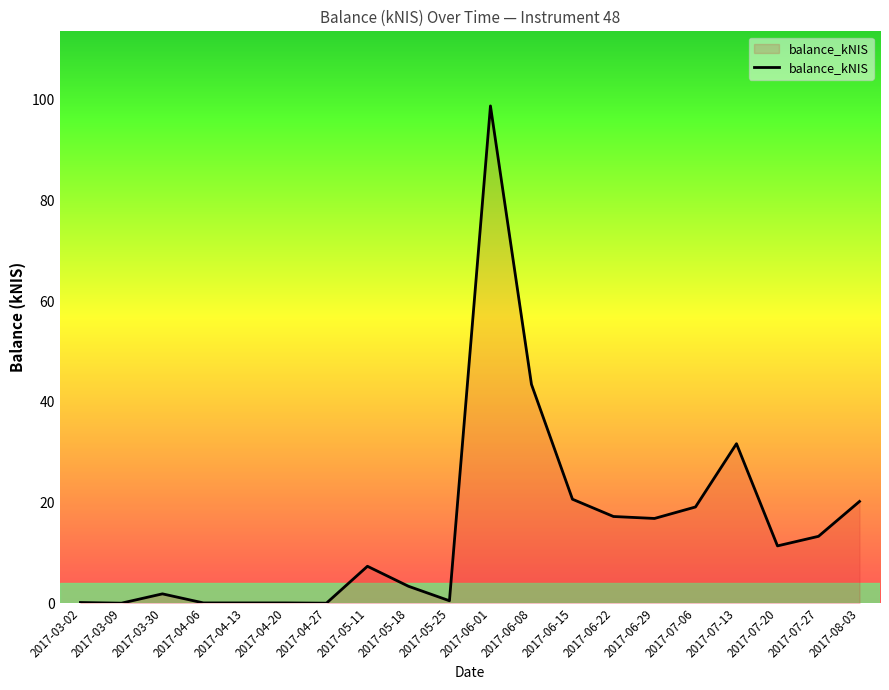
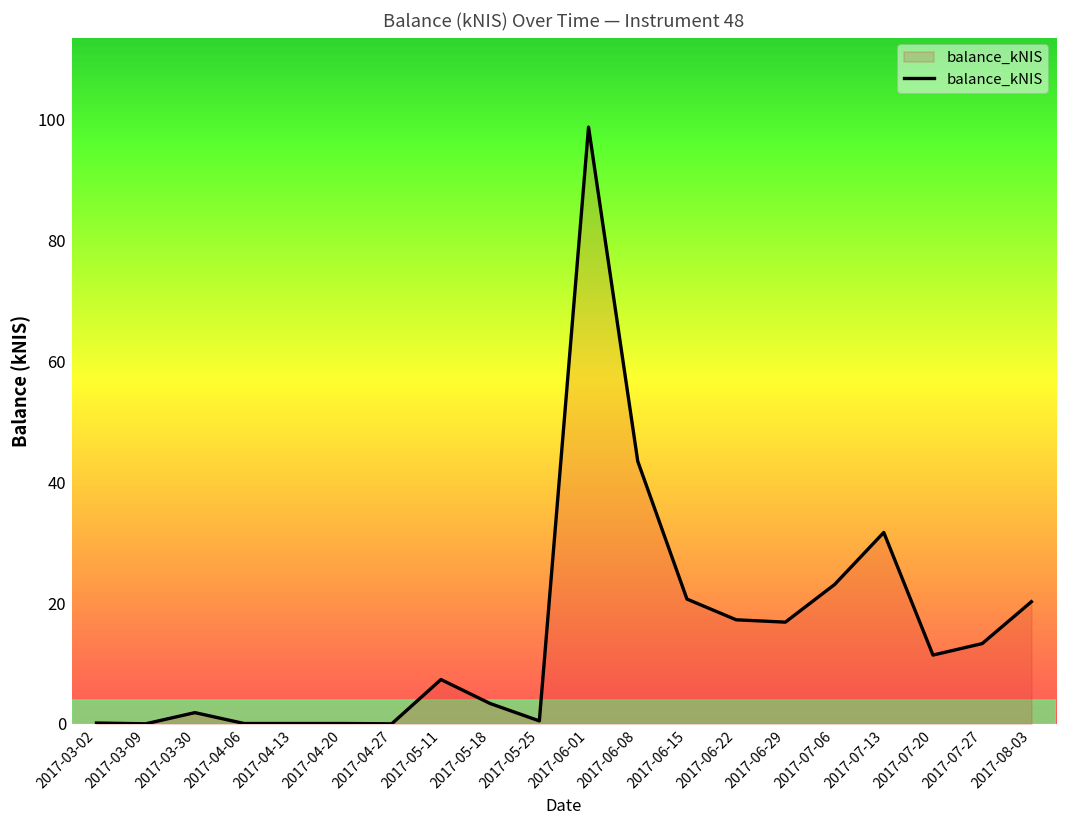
2017-07-06: 19 -> 23
